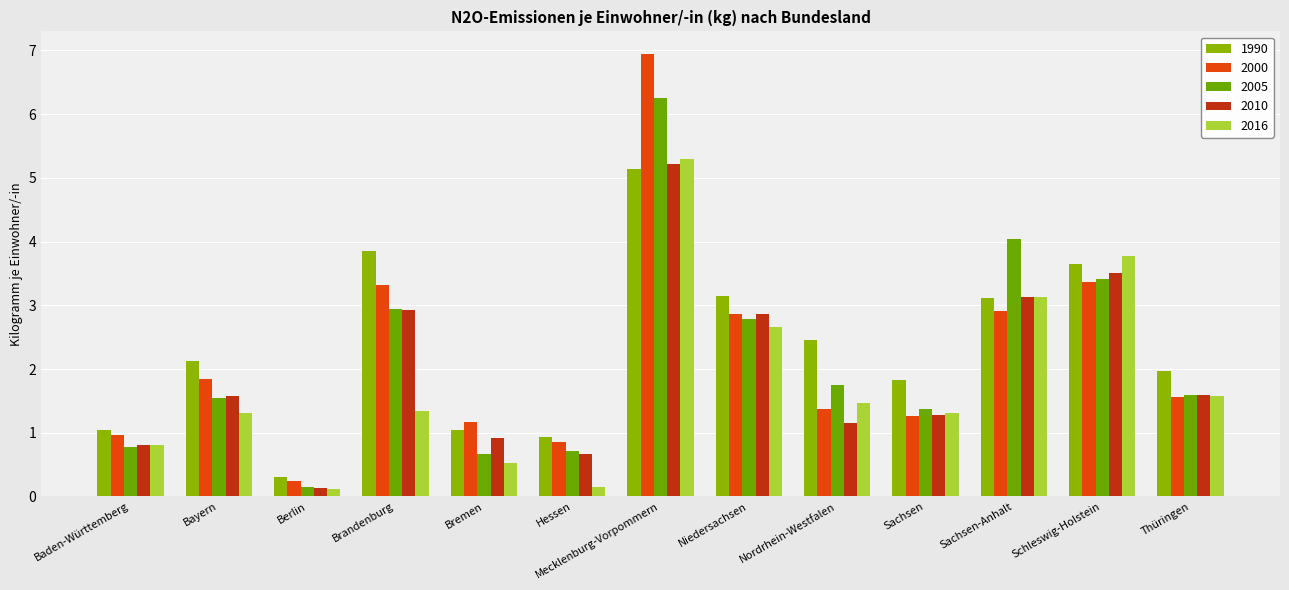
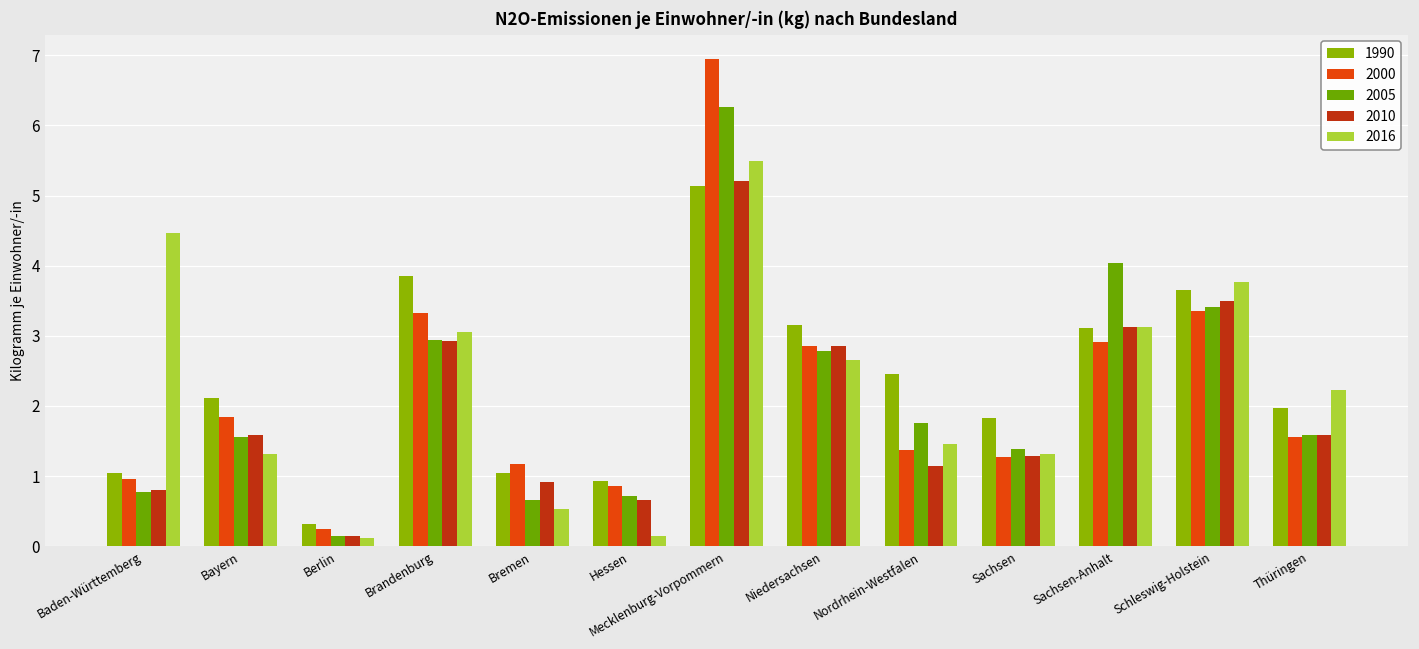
2016, Baden-Württemberg: 0.8 -> 4.5
2016, Brandenburg: 1.3 -> 3.1
2016, Mecklenburg-Vorpommern: 5.3 -> 5.5
2016, Thüringen: 1.6 -> 2.2
